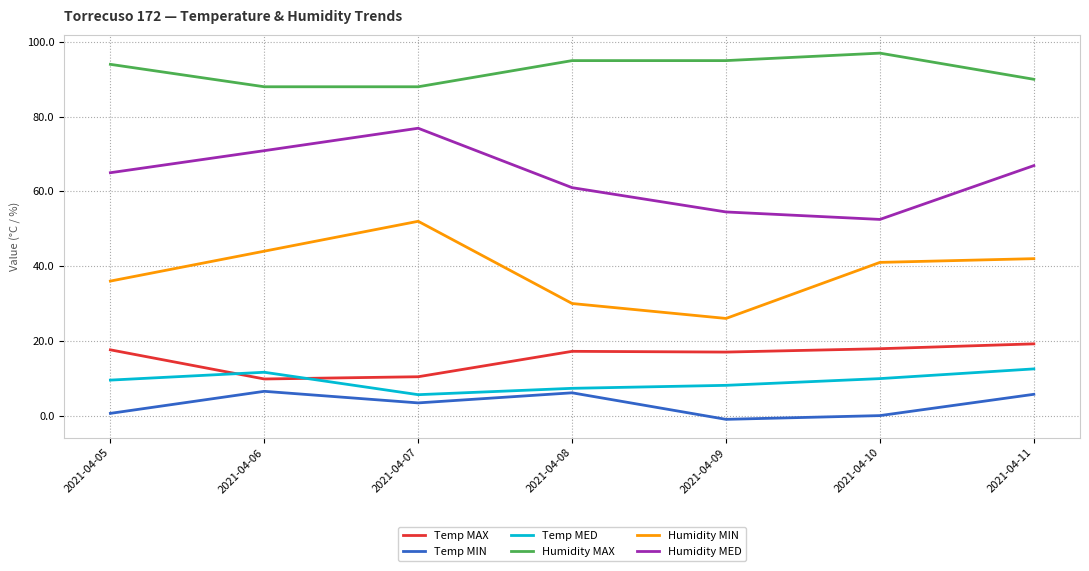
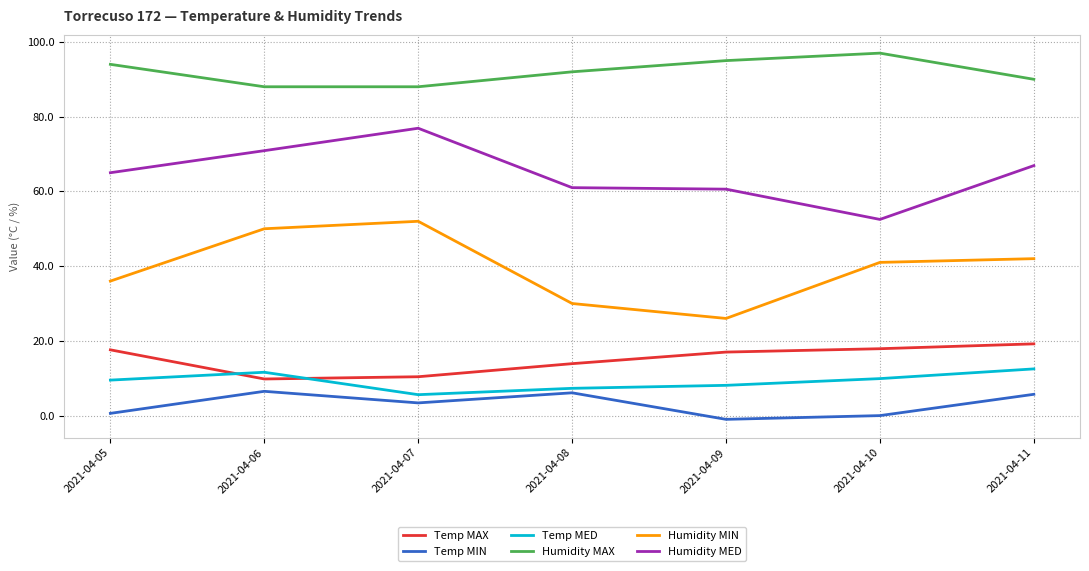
Humidity MIN, 2021-04-06: 44 -> 50
Temp MAX, 2021-04-08: 17 -> 14
Humidity MAX, 2021-04-08: 95 -> 92
Humidity MED, 2021-04-09: 55 -> 61
